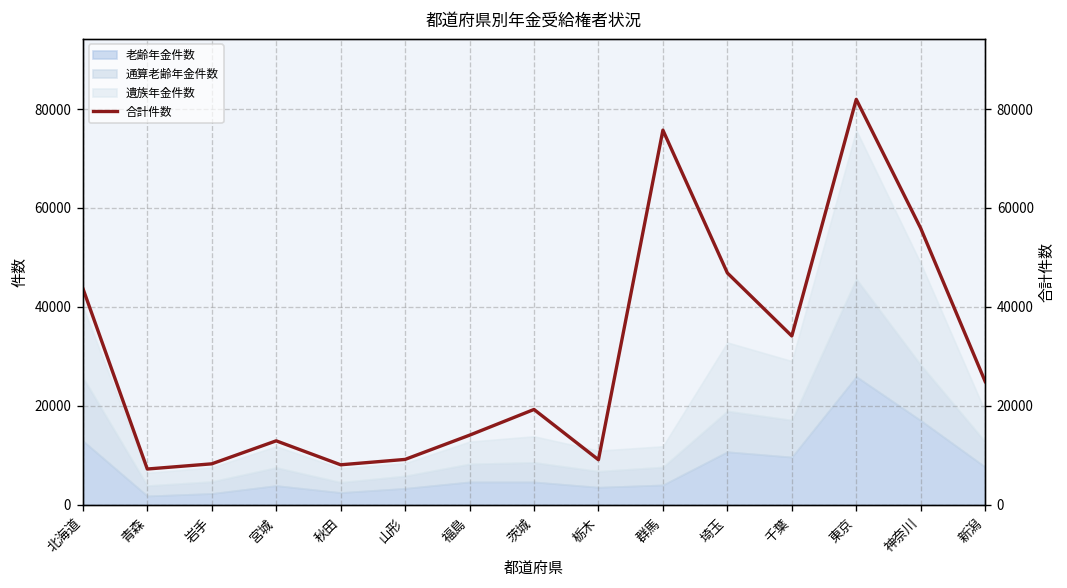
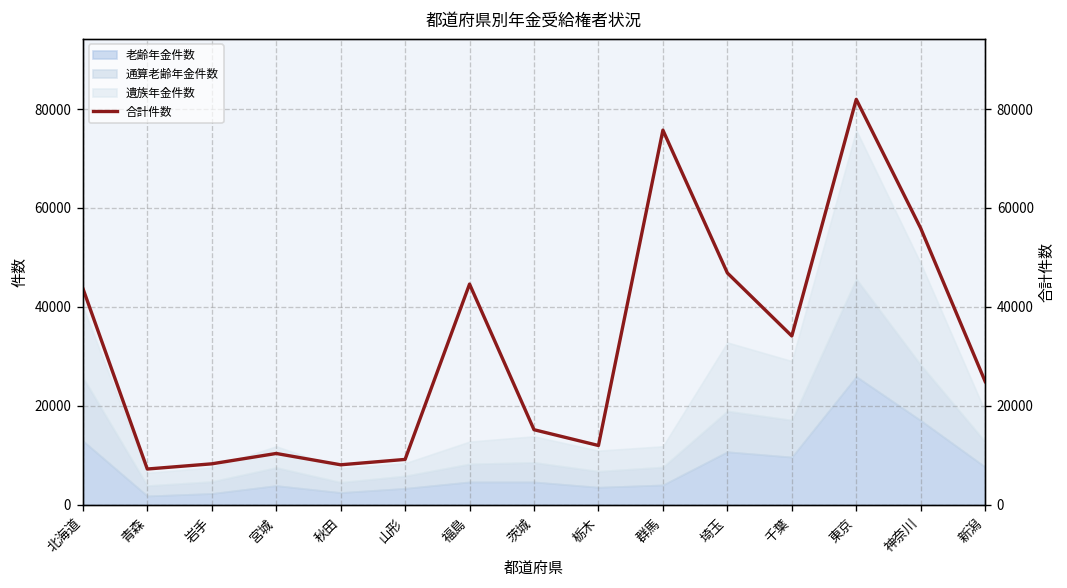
合計件数, 宮城: 13000 -> 10000
合計件数, 福島: 14000 -> 45000
合計件数, 茨城: 19000 -> 15000
合計件数, 栃木: 9000 -> 12000
